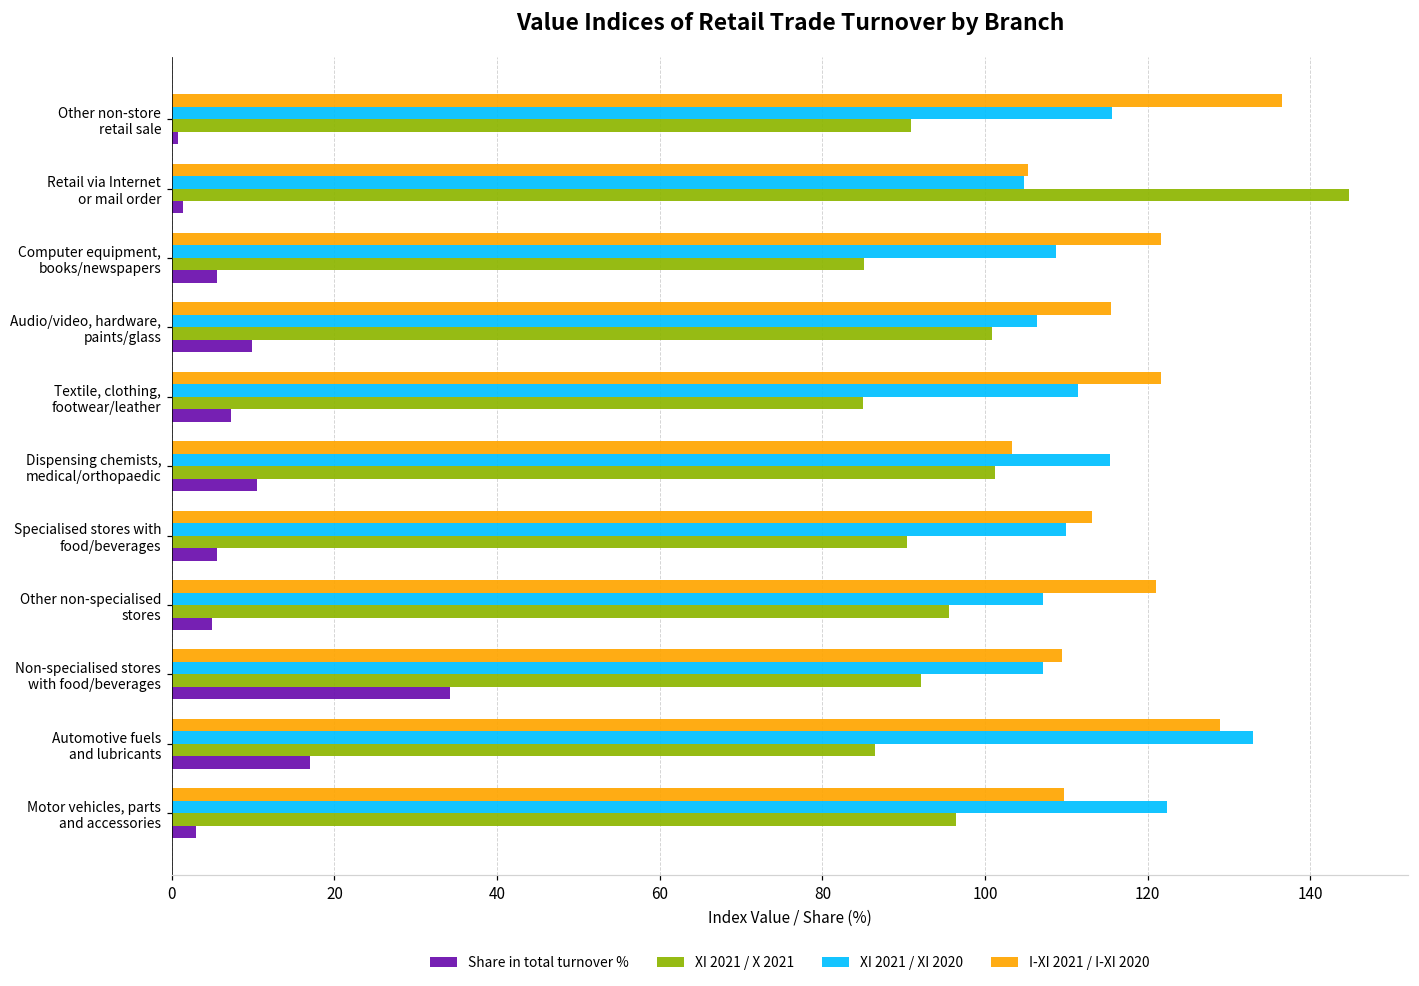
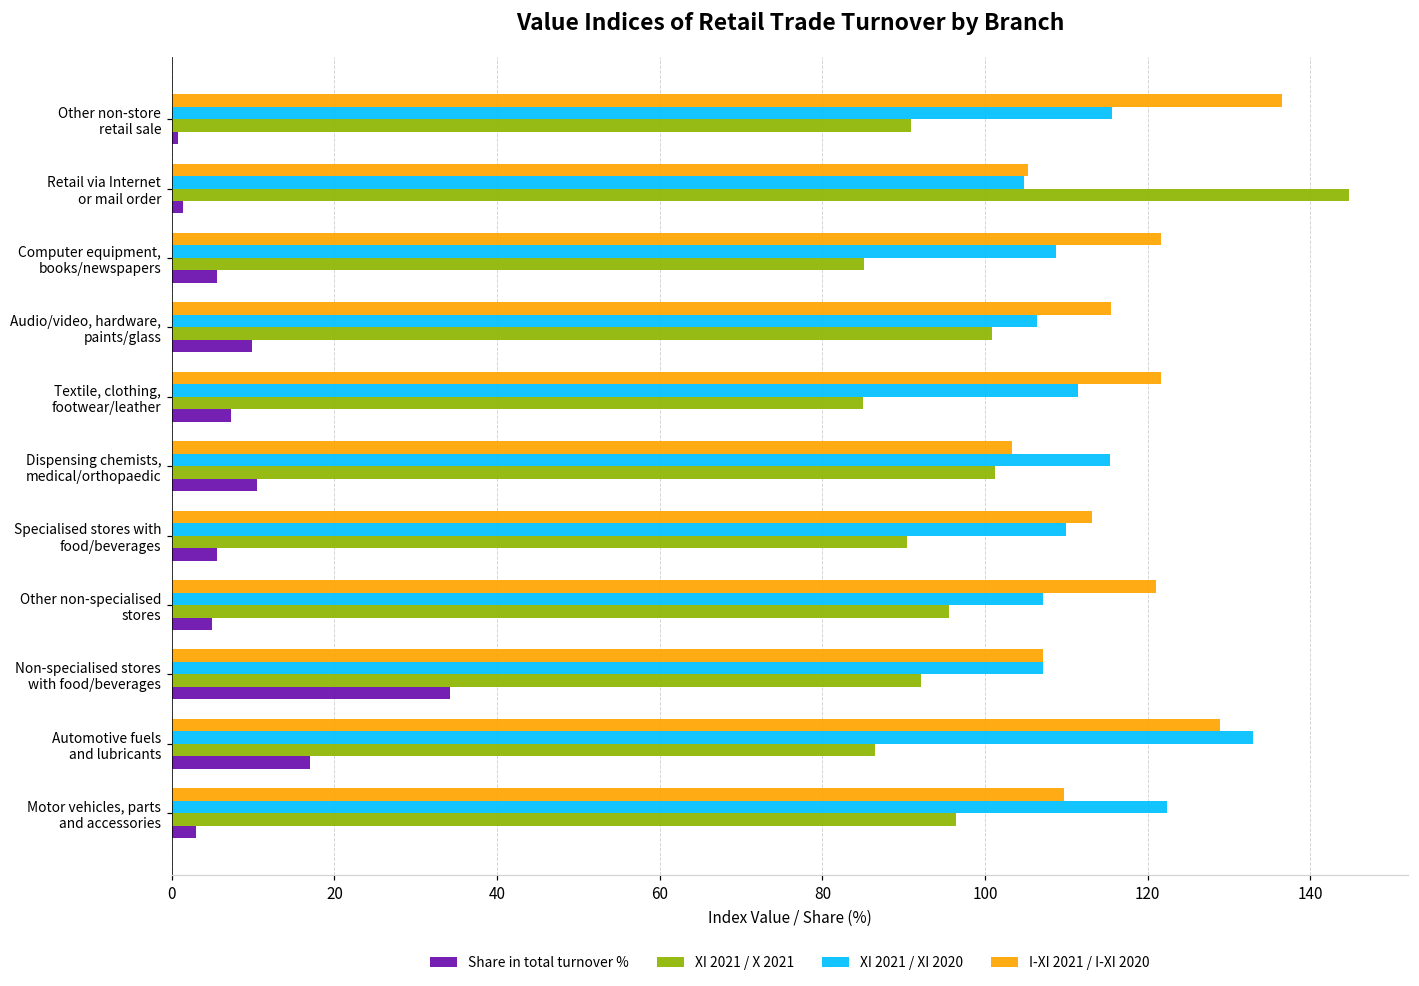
I-XI 2021 / I-XI 2020, Non-specialised stores with food/beverages: 110 -> 107
